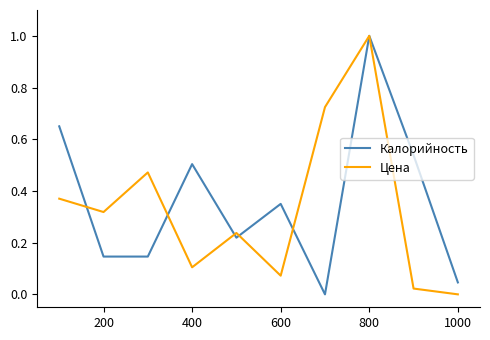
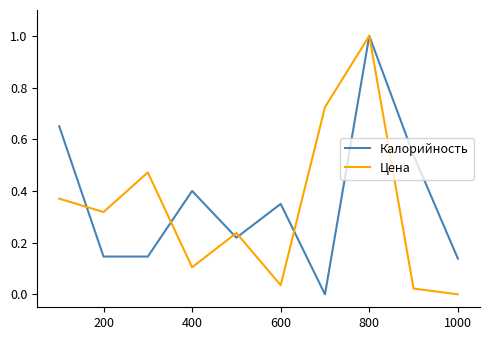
Калорийность, 400: 0.50 -> 0.40
Цена, 600: 0.07 -> 0.04
Калорийность, 1000: 0.05 -> 0.14
